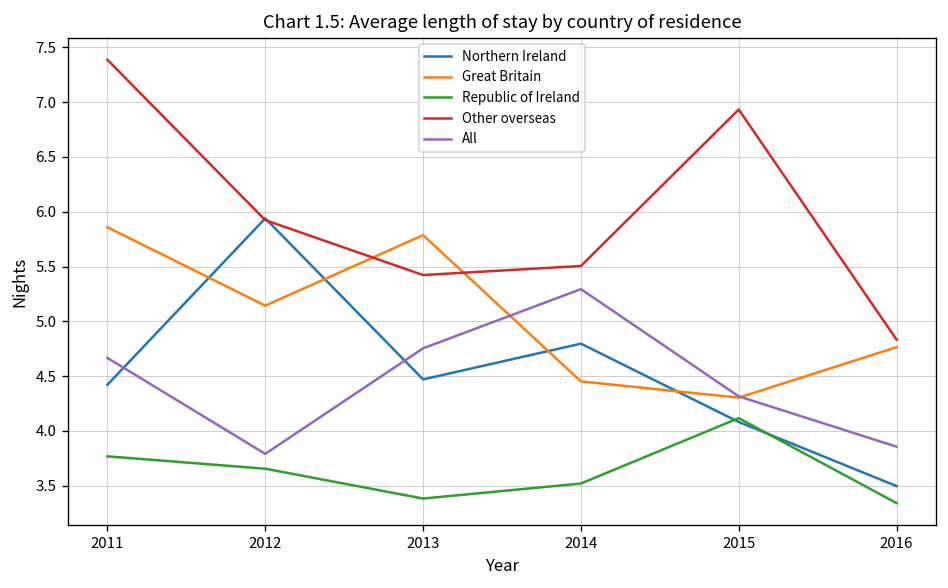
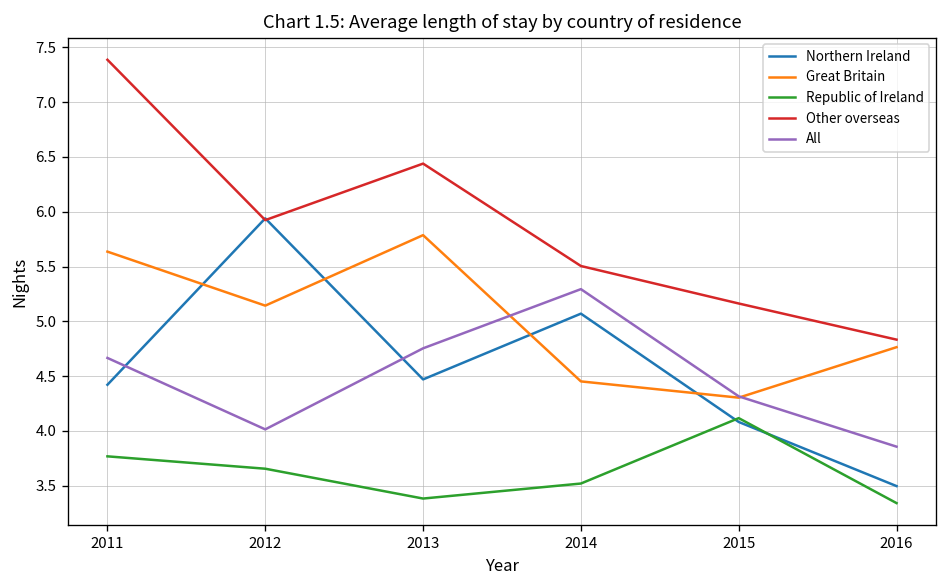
Great Britain, 2011: 5.9 -> 5.6
All, 2012: 3.8 -> 4.0
Other overseas, 2013: 5.4 -> 6.4
Northern Ireland, 2014: 4.8 -> 5.1
Other overseas, 2015: 6.9 -> 5.2
